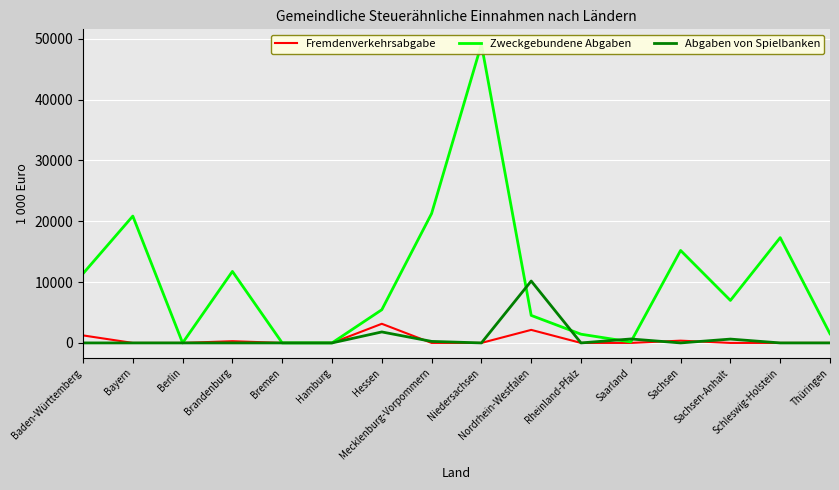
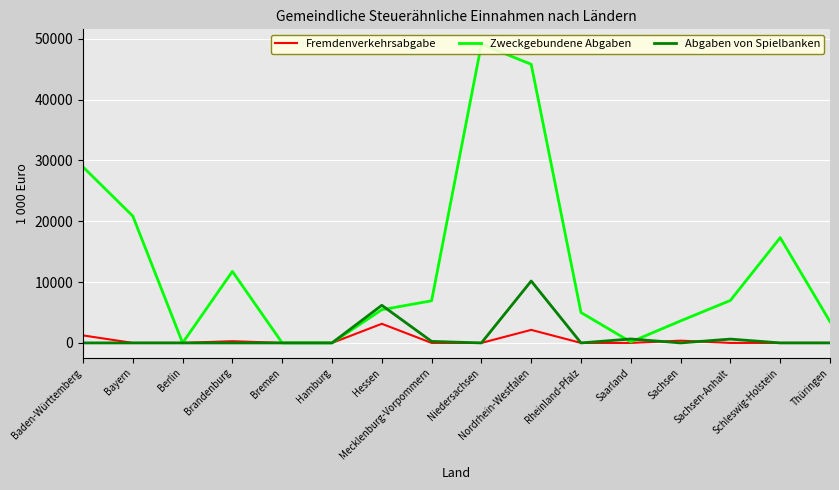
Zweckgebundene Abgaben, Baden-Württemberg: 11000 -> 29000
Abgaben von Spielbanken, Hessen: 2000 -> 6000
Zweckgebundene Abgaben, Mecklenburg-Vorpommern: 21000 -> 7000
Zweckgebundene Abgaben, Nordrhein-Westfalen: 5000 -> 46000
Zweckgebundene Abgaben, Rheinland-Pfalz: 1000 -> 5000
Zweckgebundene Abgaben, Sachsen: 15000 -> 4000
Zweckgebundene Abgaben, Thüringen: 2000 -> 4000
